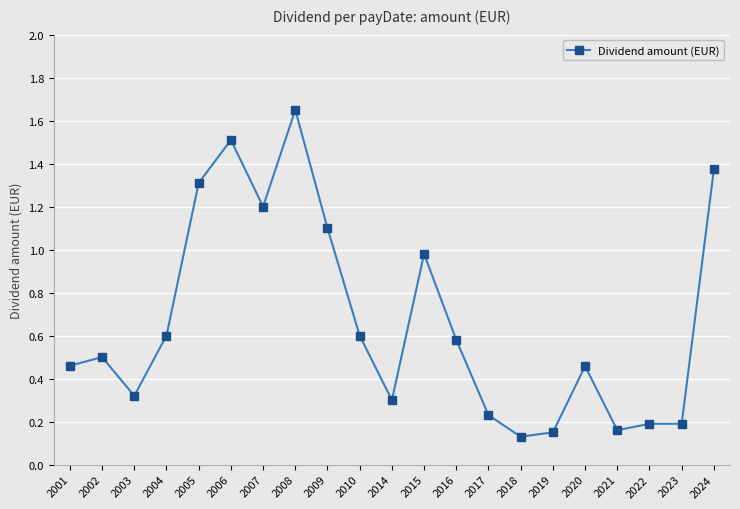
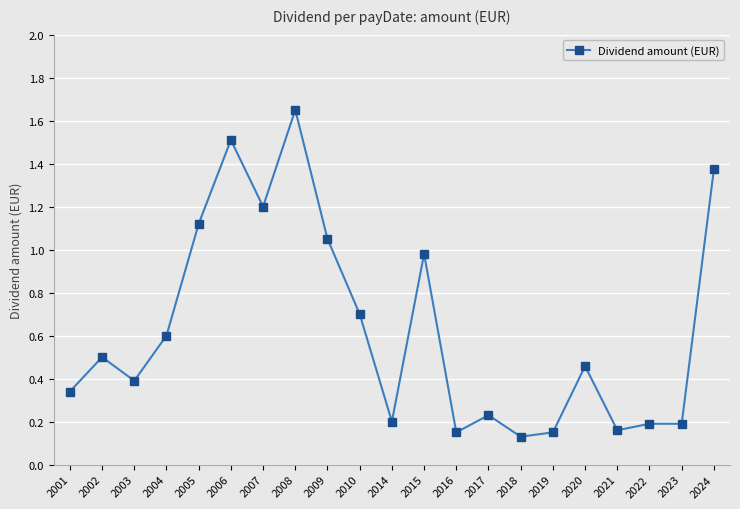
2001: 0.46 -> 0.34
2003: 0.32 -> 0.39
2005: 1.31 -> 1.12
2009: 1.10 -> 1.05
2010: 0.6 -> 0.7
2014: 0.3 -> 0.2
2016: 0.58 -> 0.15
